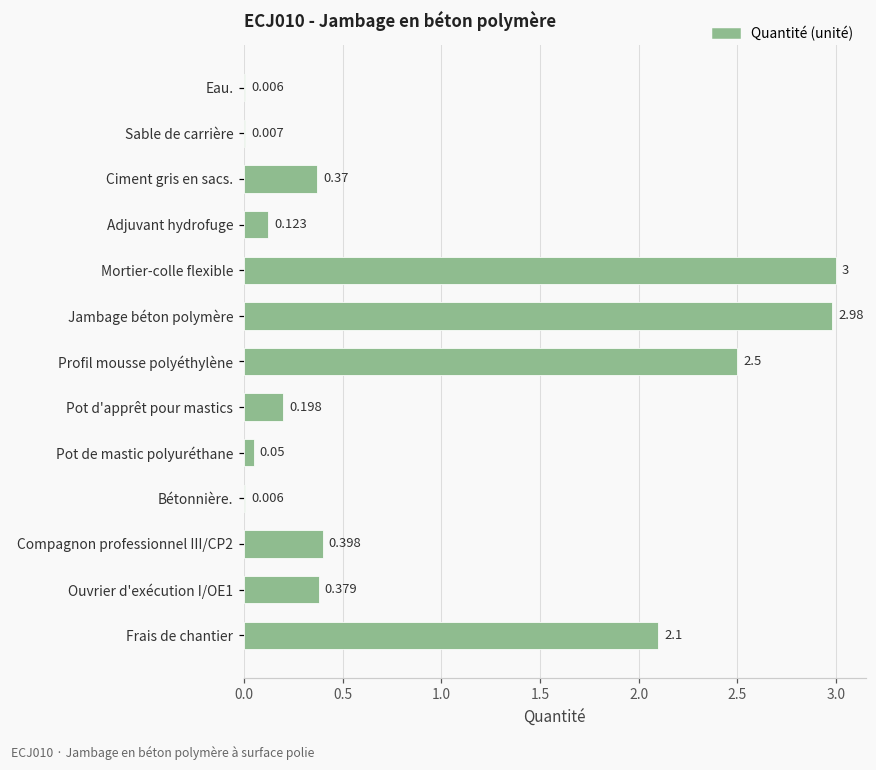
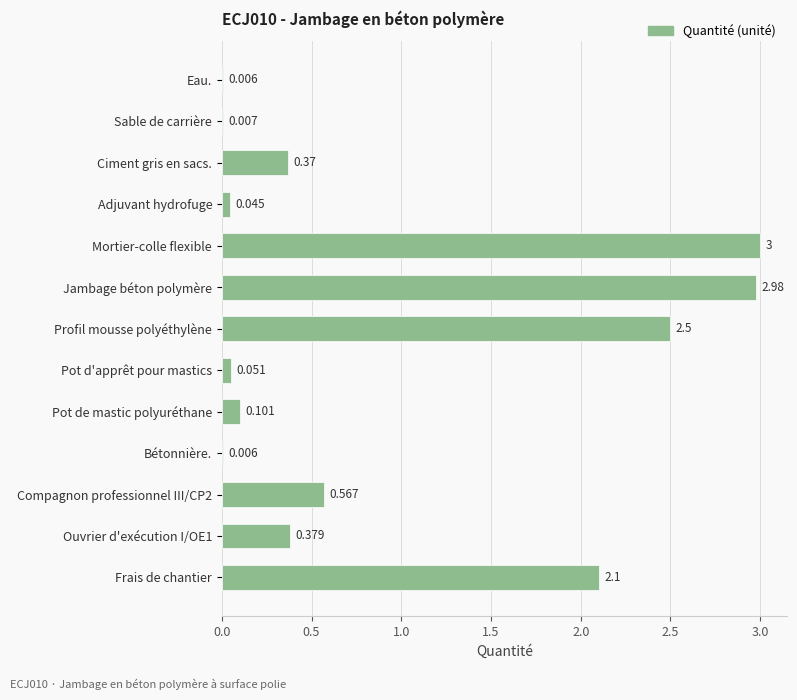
Adjuvant hydrofuge: 0.123 -> 0.045
Pot d'apprêt pour mastics: 0.198 -> 0.051
Pot de mastic polyuréthane: 0.05 -> 0.101
Compagnon professionnel III/CP2: 0.398 -> 0.567
